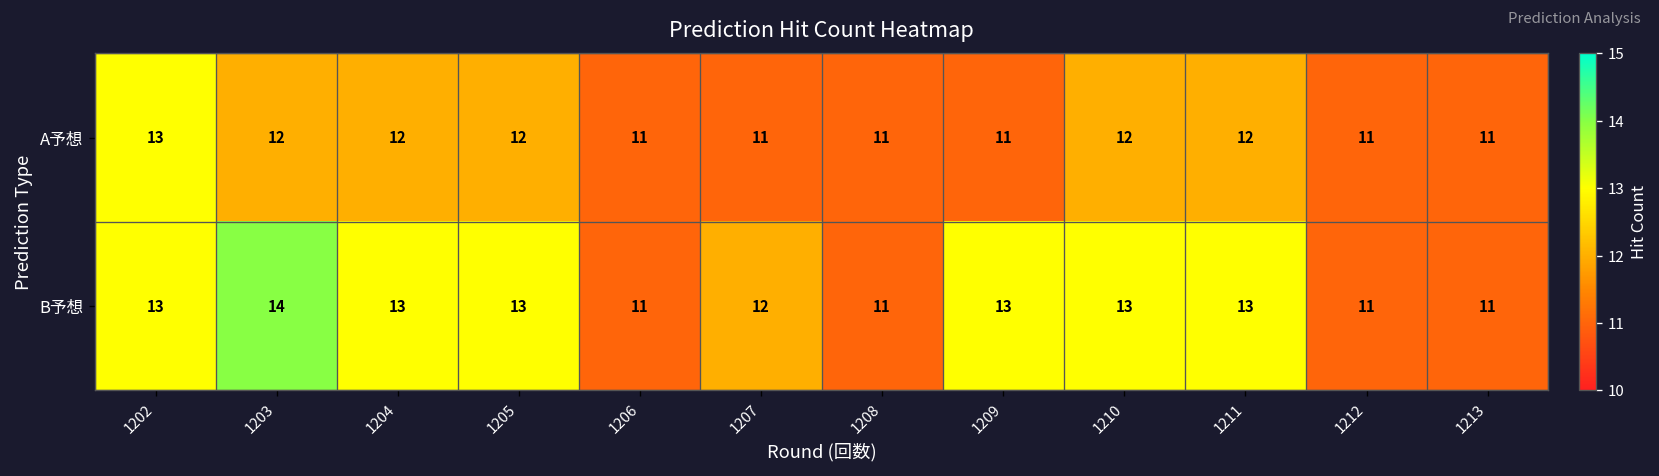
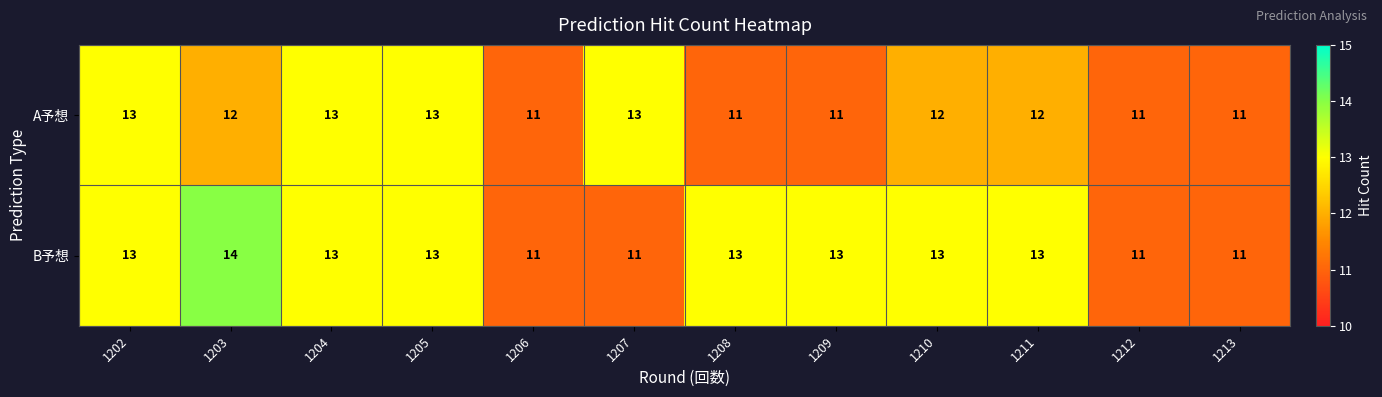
A予想, 1204: 12 -> 13
A予想, 1205: 12 -> 13
A予想, 1207: 11 -> 13
B予想, 1207: 12 -> 11
B予想, 1208: 11 -> 13
